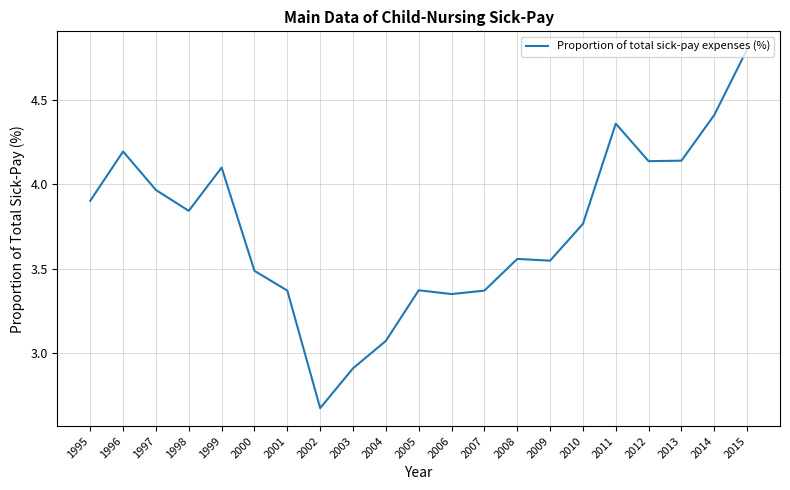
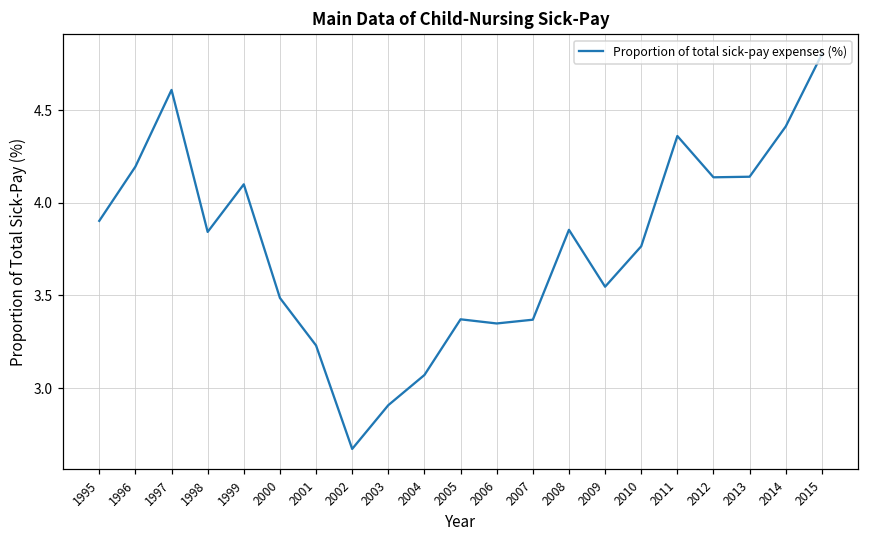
1997: 3.97 -> 4.61
2001: 3.37 -> 3.23
2008: 3.56 -> 3.85
